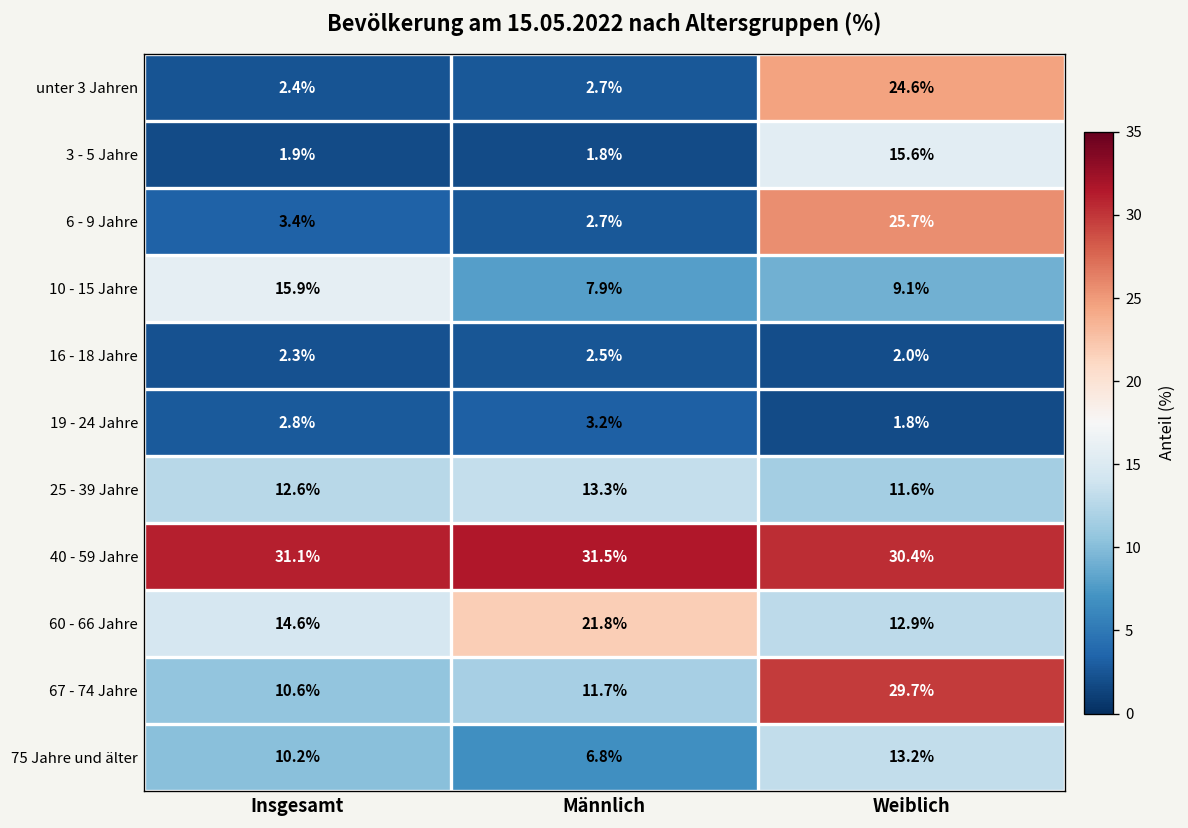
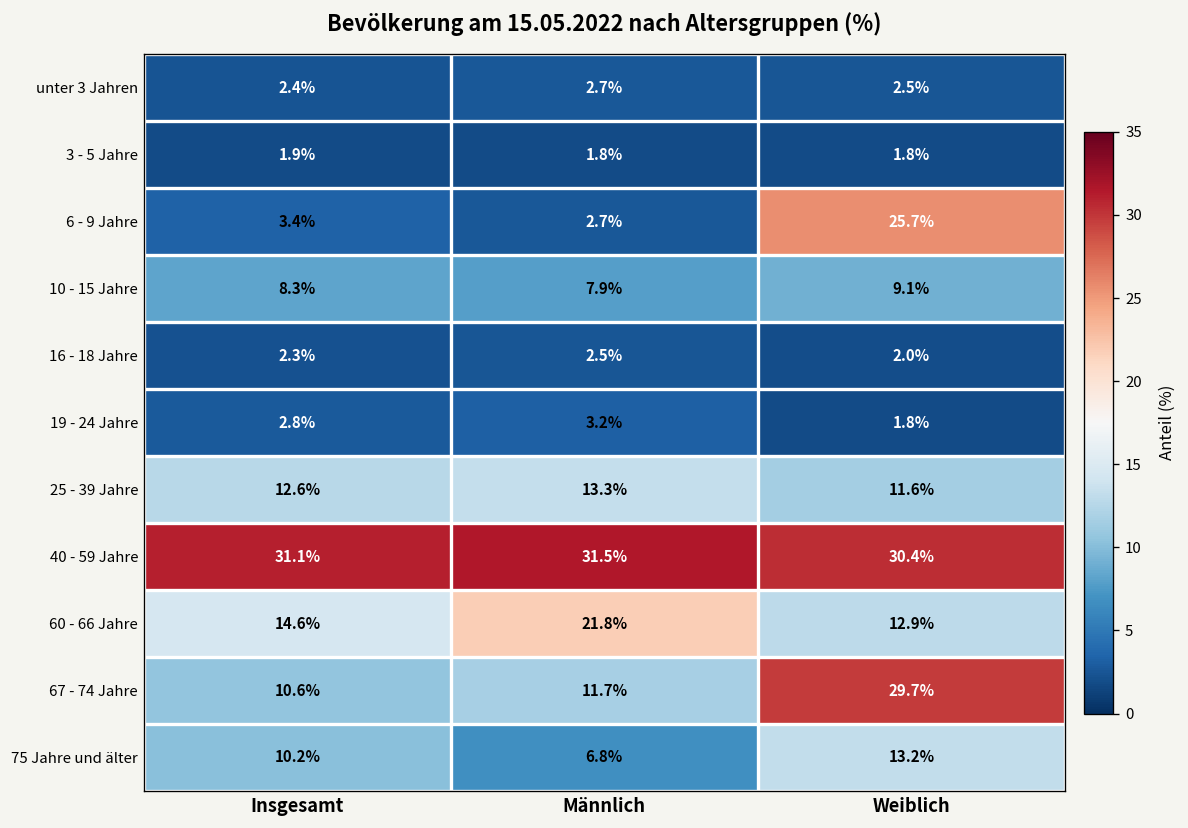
unter 3 Jahren, Weiblich: 24.6% -> 2.5%
3 - 5 Jahre, Weiblich: 15.6% -> 1.8%
10 - 15 Jahre, Insgesamt: 15.9% -> 8.3%
